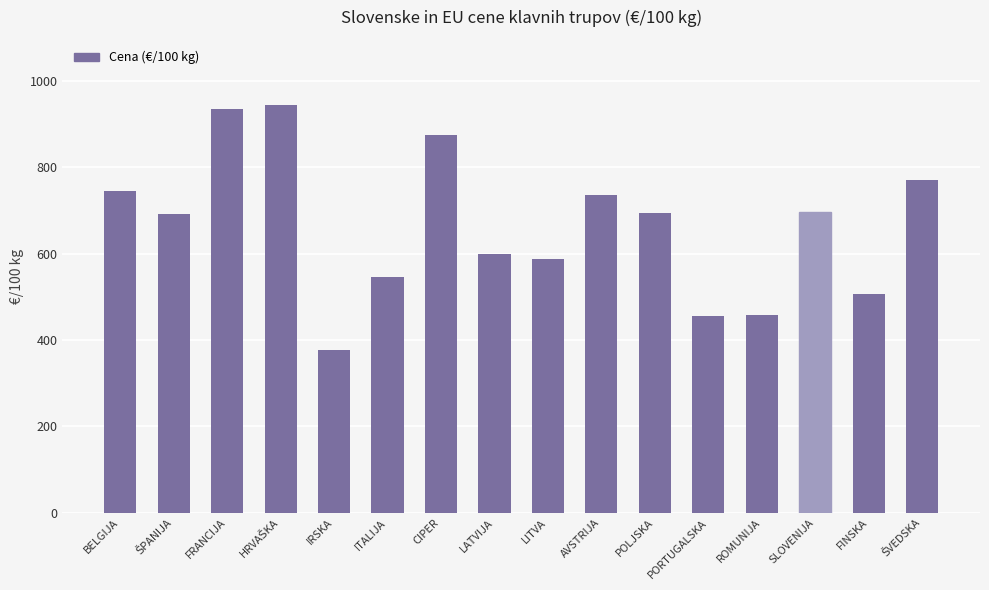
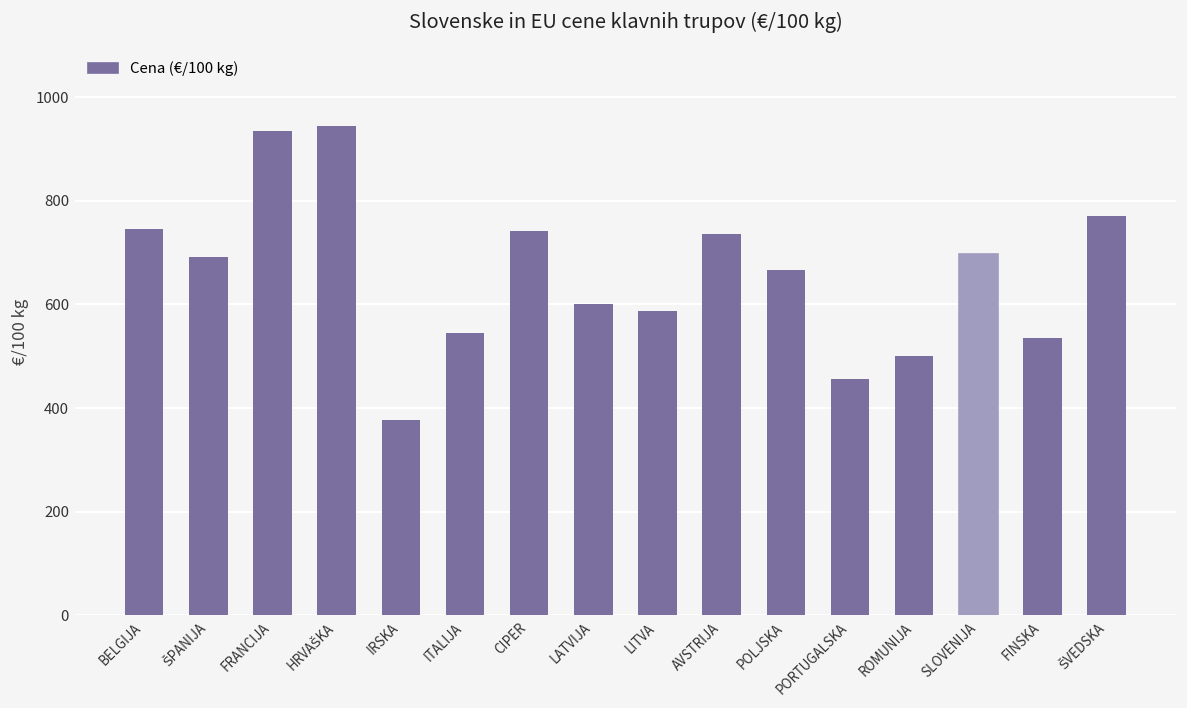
CIPER: 870 -> 740
POLJSKA: 690 -> 670
ROMUNIJA: 460 -> 500
FINSKA: 510 -> 540
